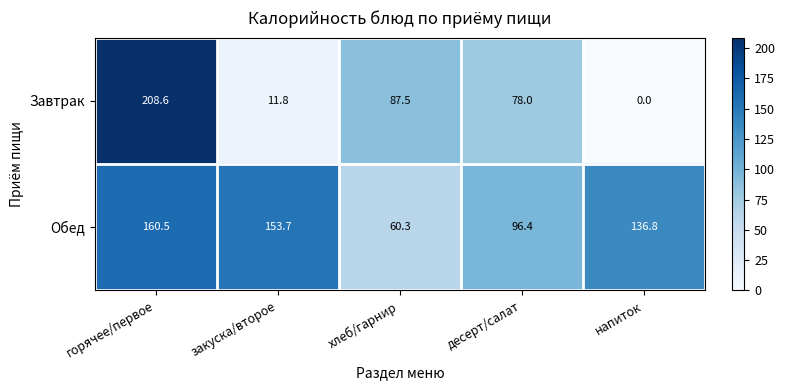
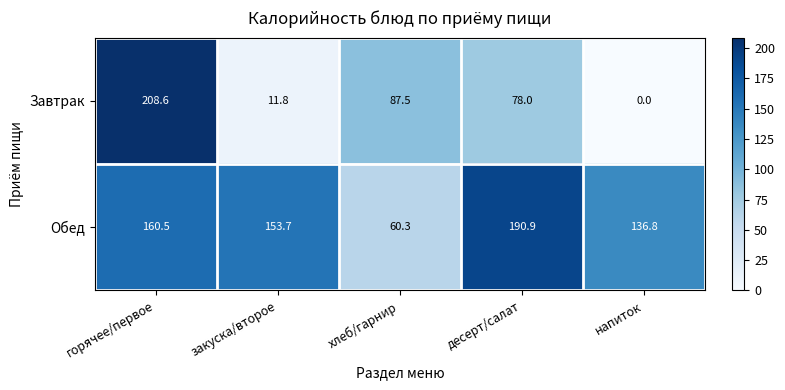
Обед, десерт/салат: 96.4 -> 190.9
